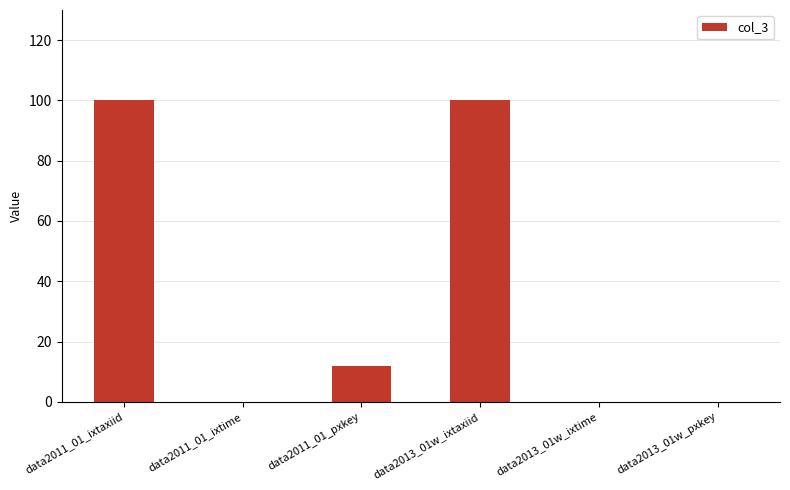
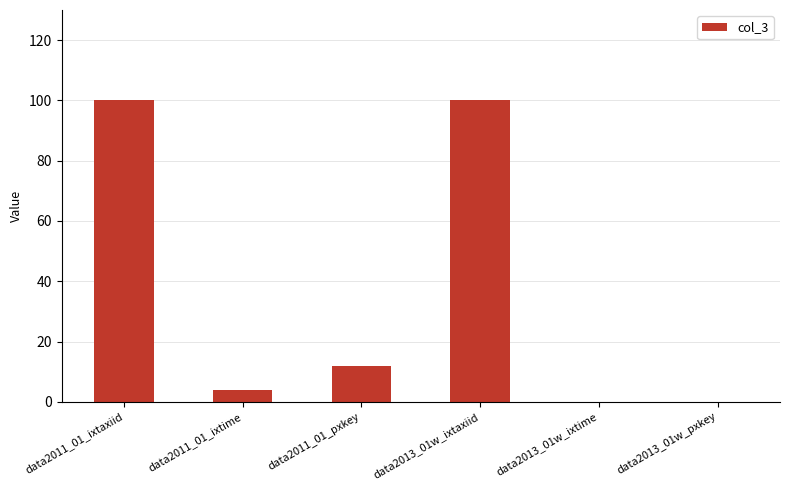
data2011_01_ixtime: 0 -> 4
